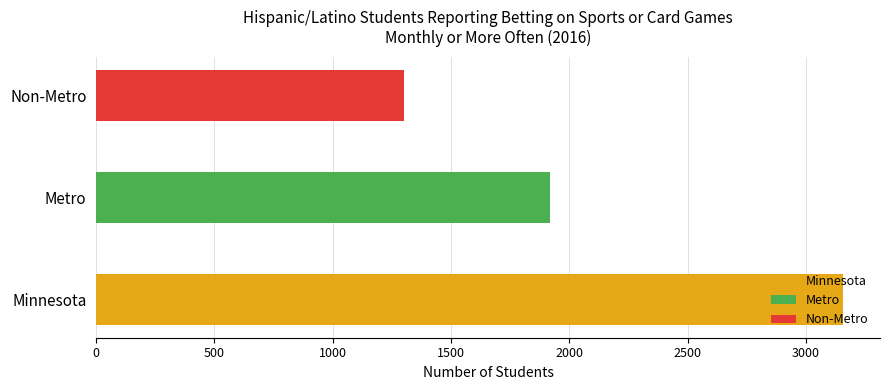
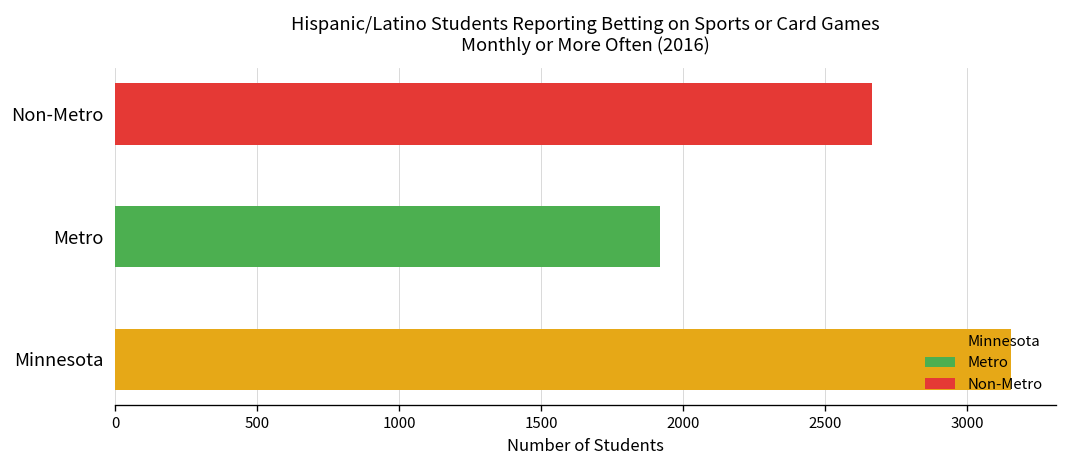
Non-Metro: 1300 -> 2670
